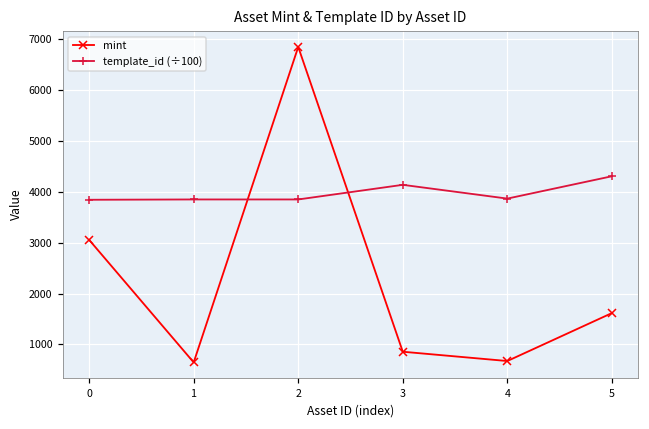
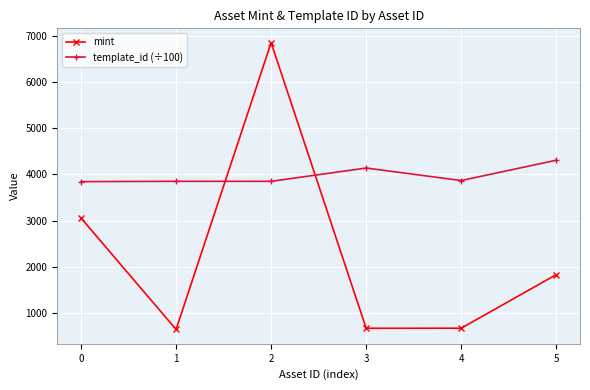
mint, 3: 900 -> 700
mint, 5: 1600 -> 1800
